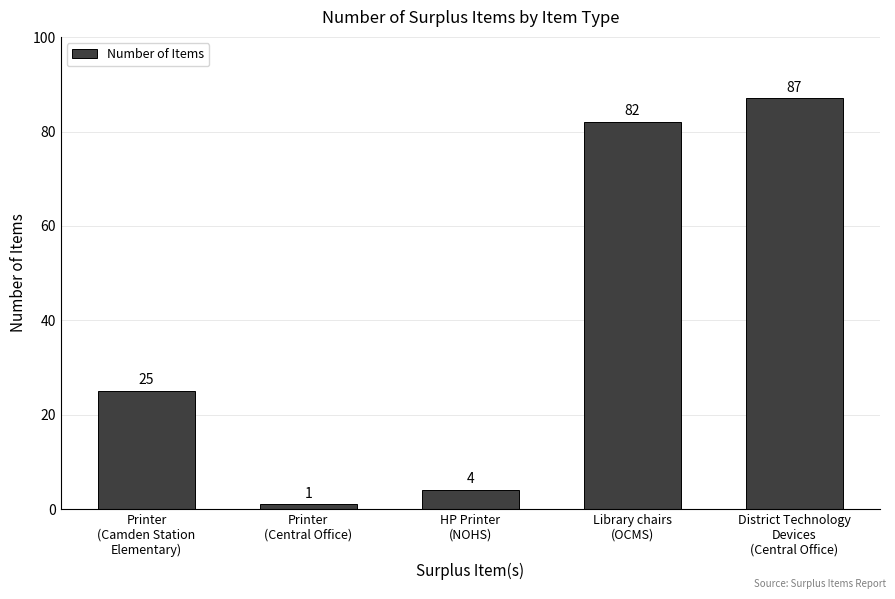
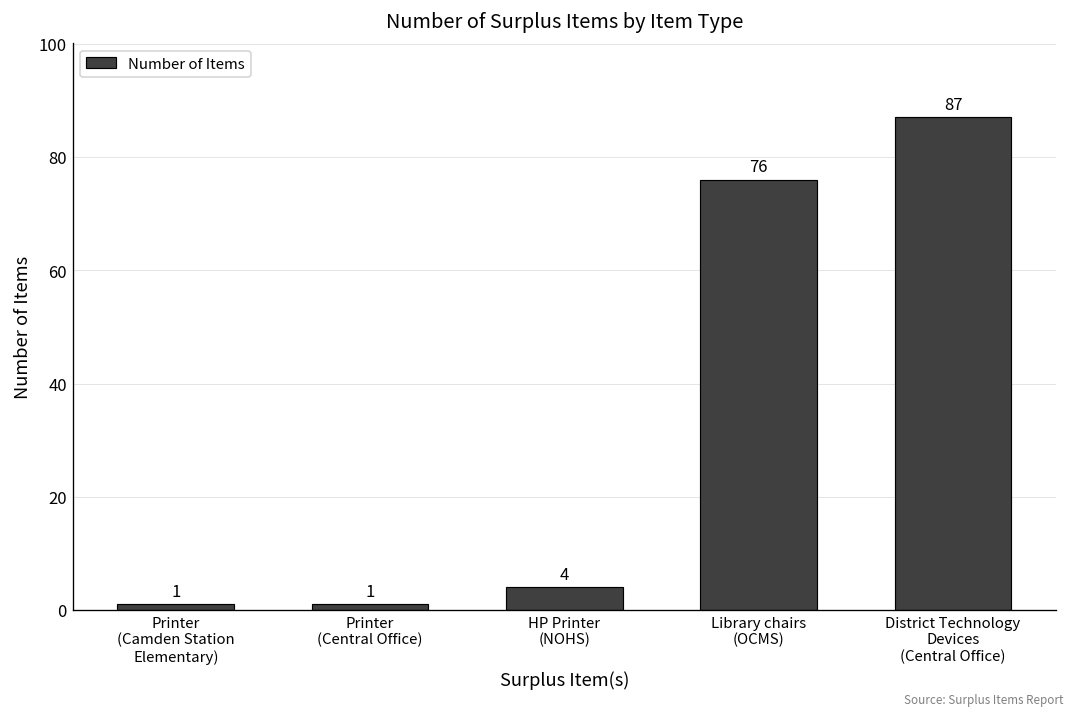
Printer (Camden Station Elementary): 25 -> 1
Library chairs (OCMS): 82 -> 76
